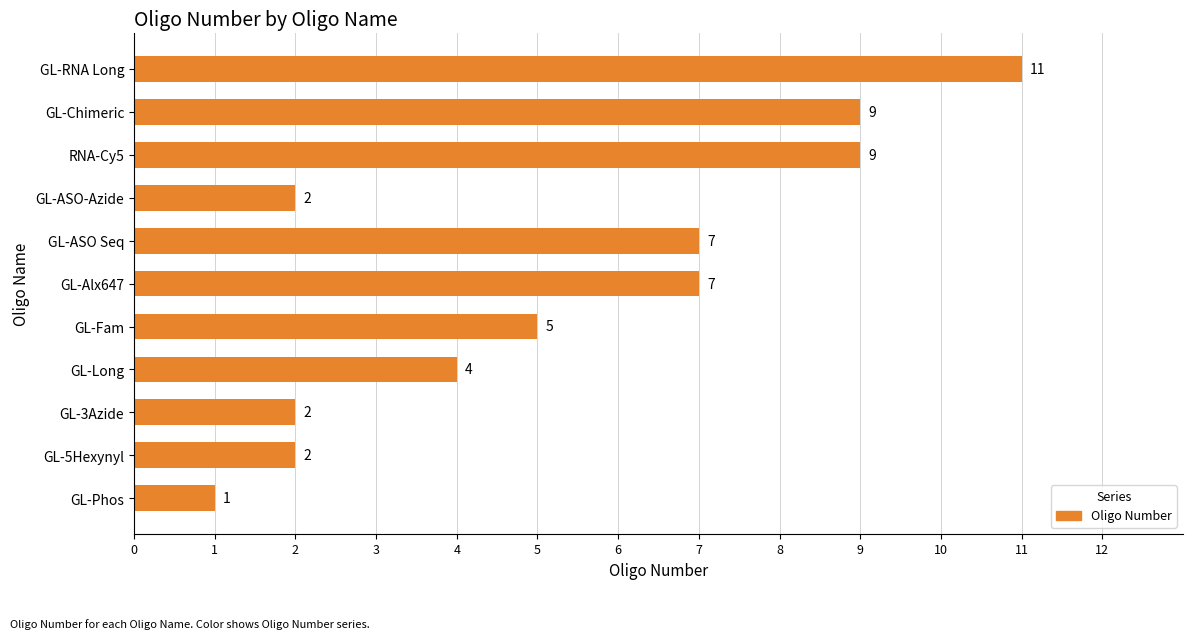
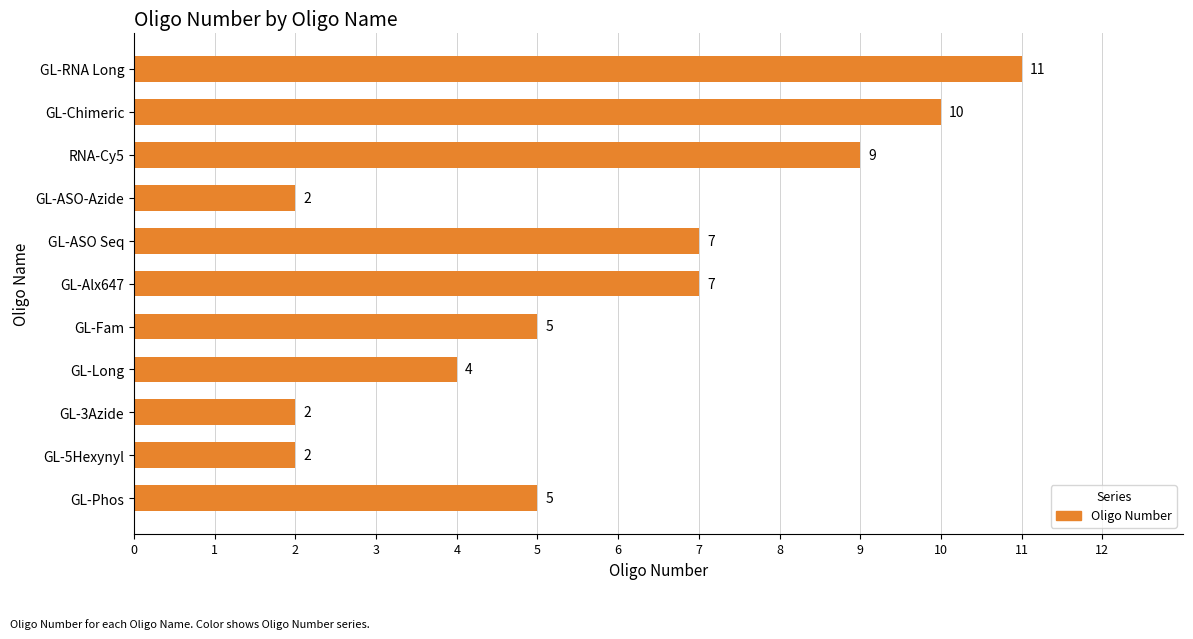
GL-Chimeric: 9 -> 10
GL-Phos: 1 -> 5
